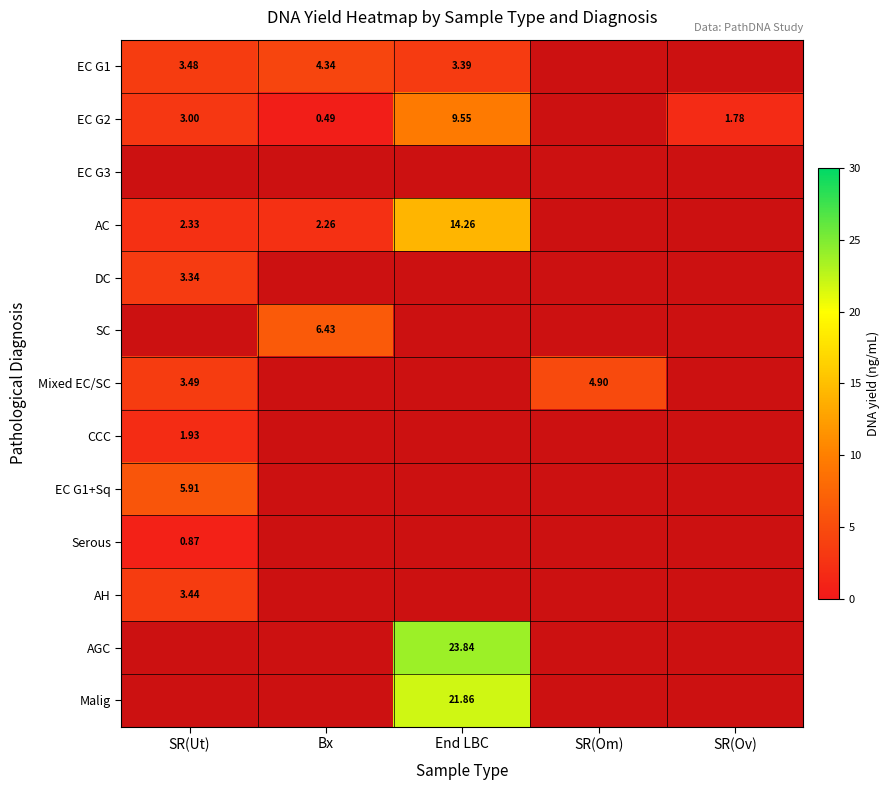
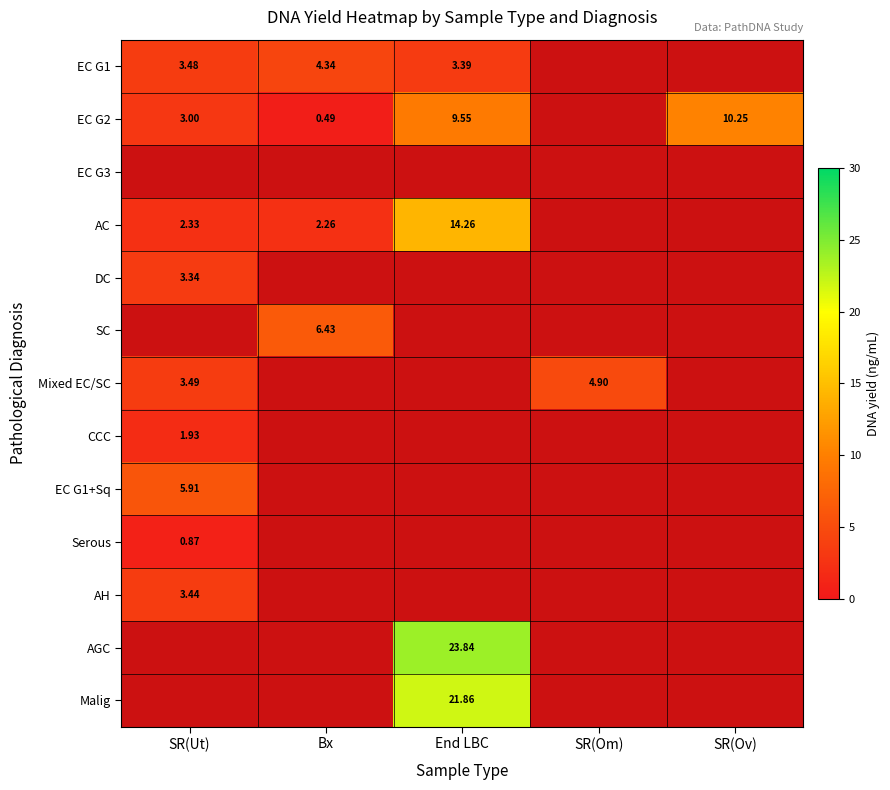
EC G2, SR(Ov): 1.78 -> 10.25
